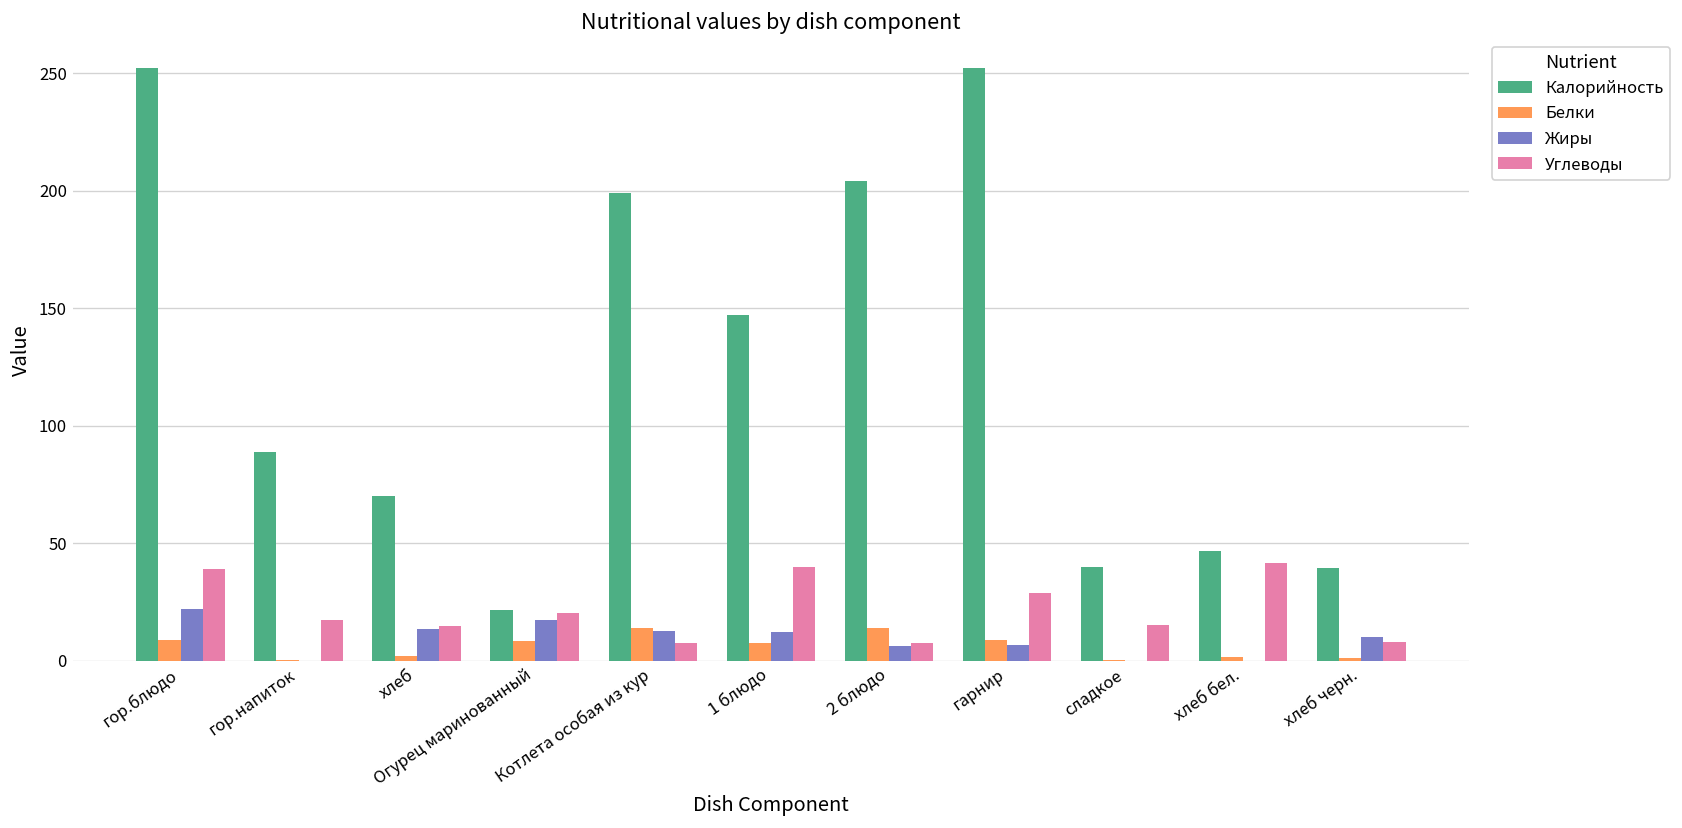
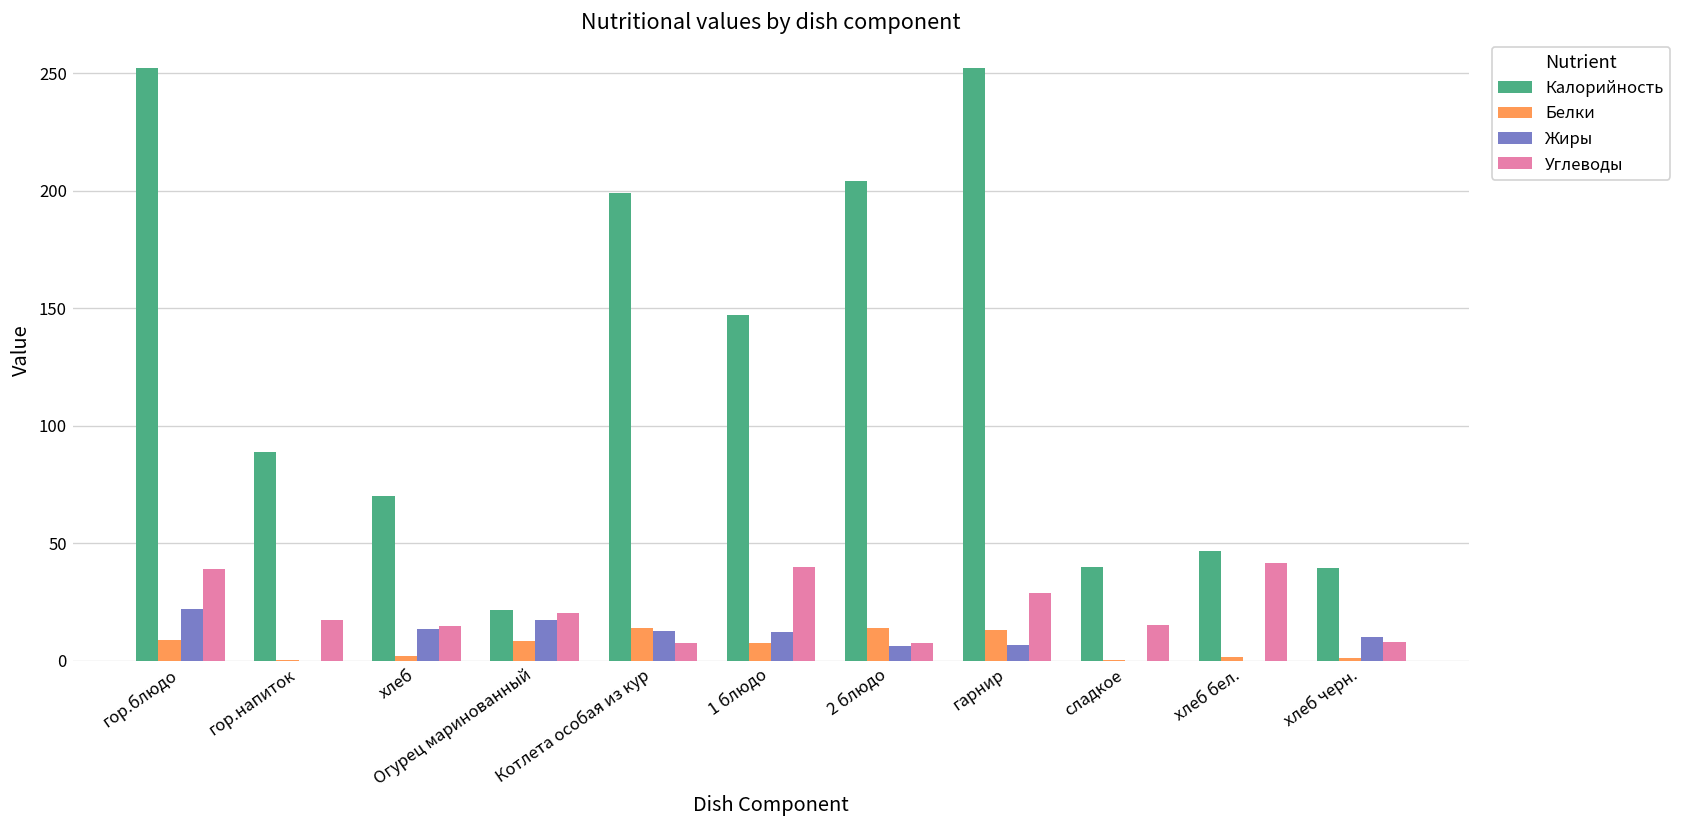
Белки, гарнир: 9 -> 13
